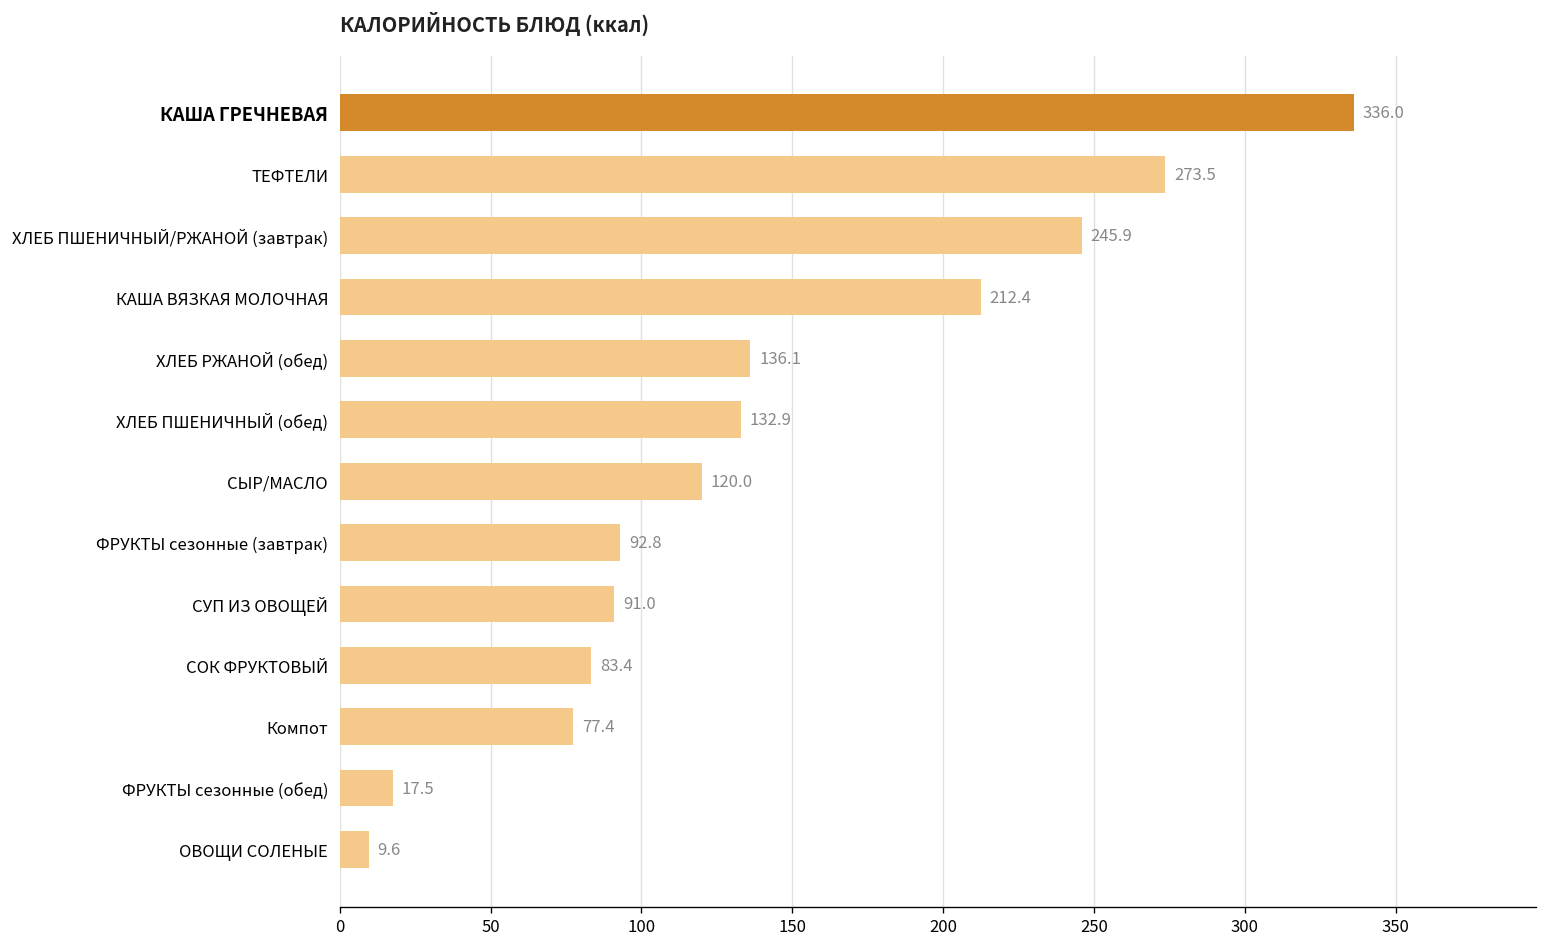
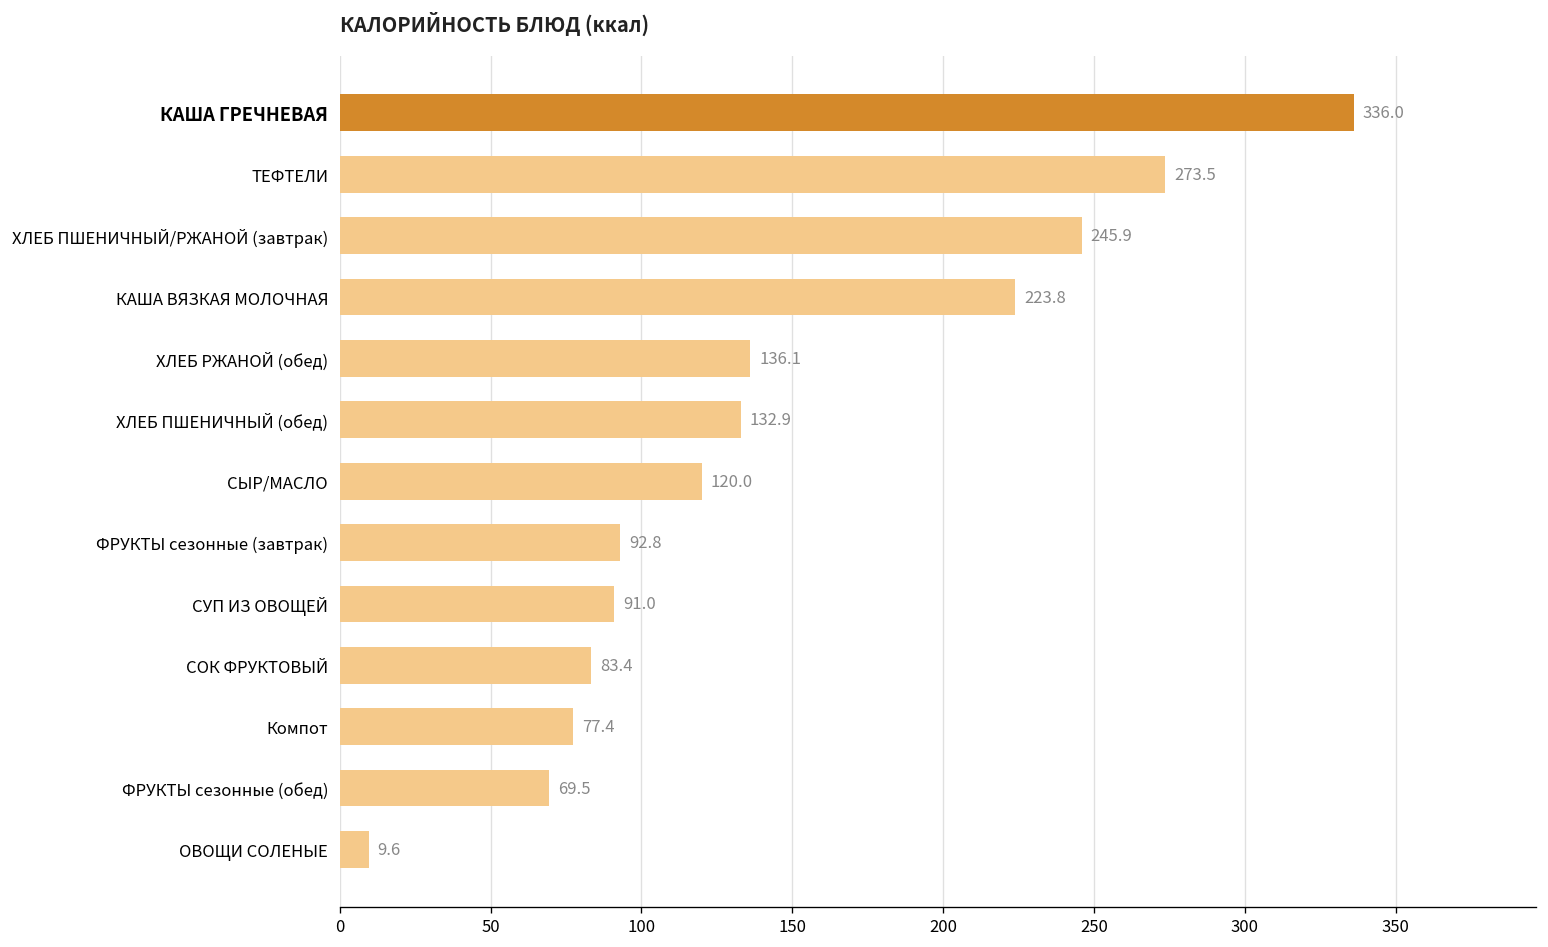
КАША ВЯЗКАЯ МОЛОЧНАЯ: 212.4 -> 223.8
ФРУКТЫ сезонные (обед): 17.5 -> 69.5
